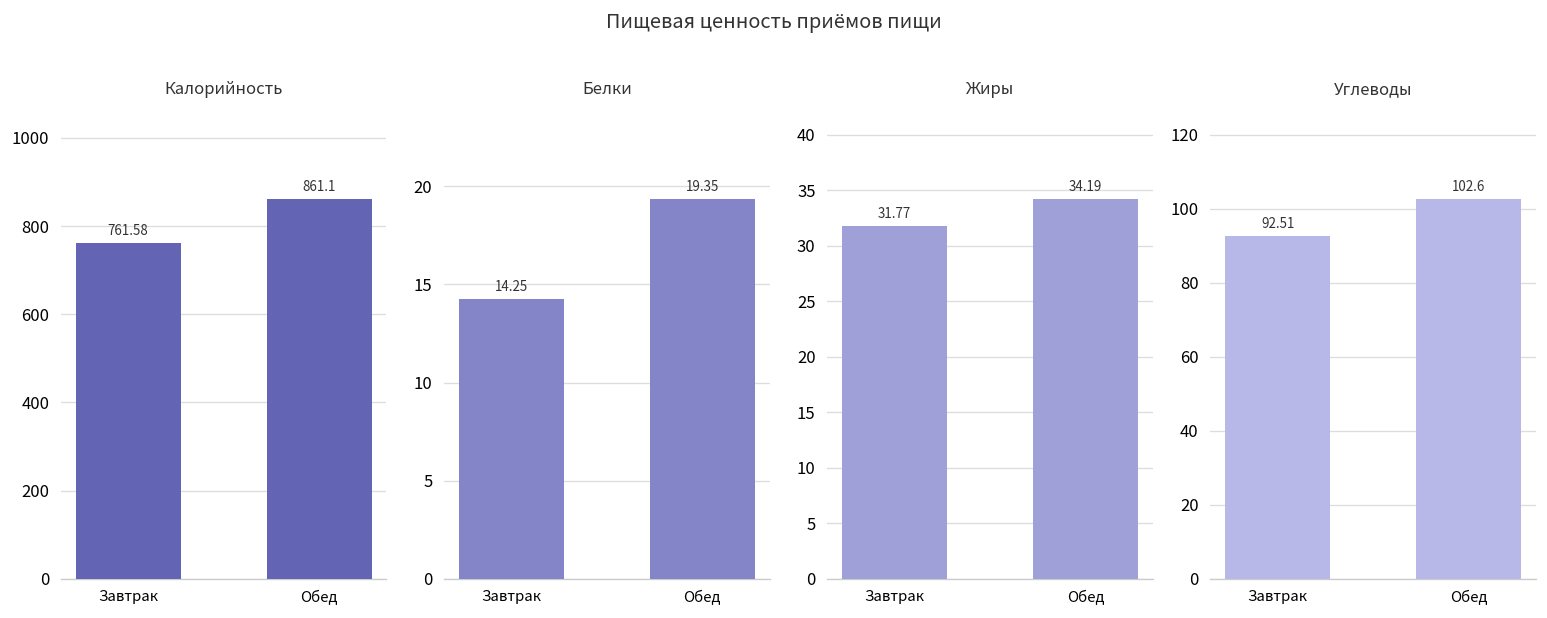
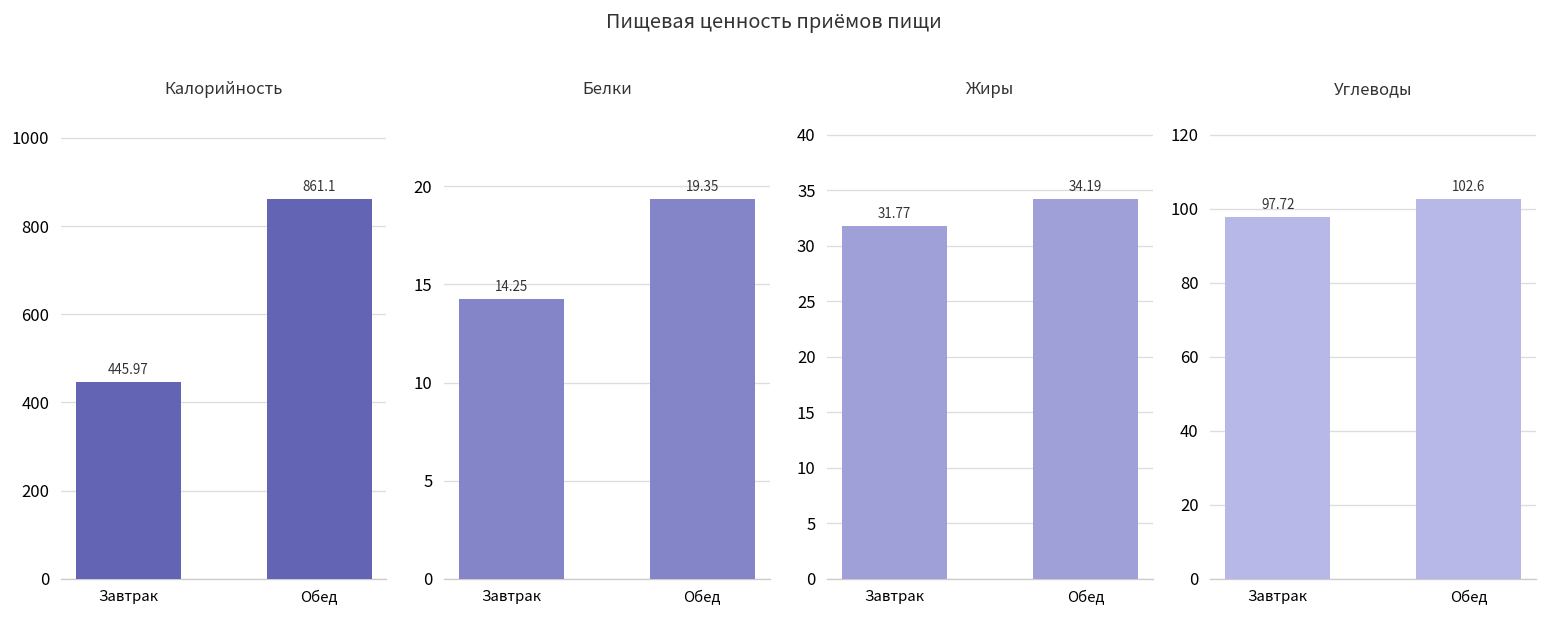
Калорийность, Завтрак: 761.58 -> 445.97
Углеводы, Завтрак: 92.51 -> 97.72
